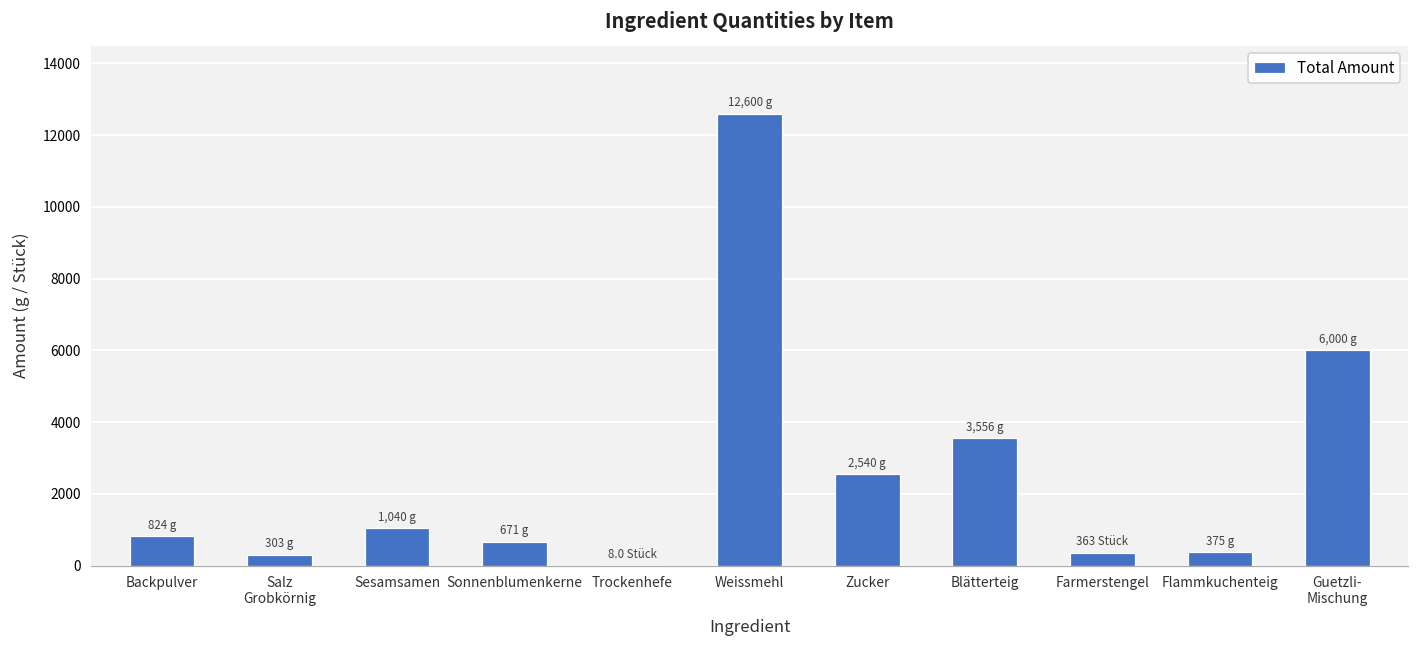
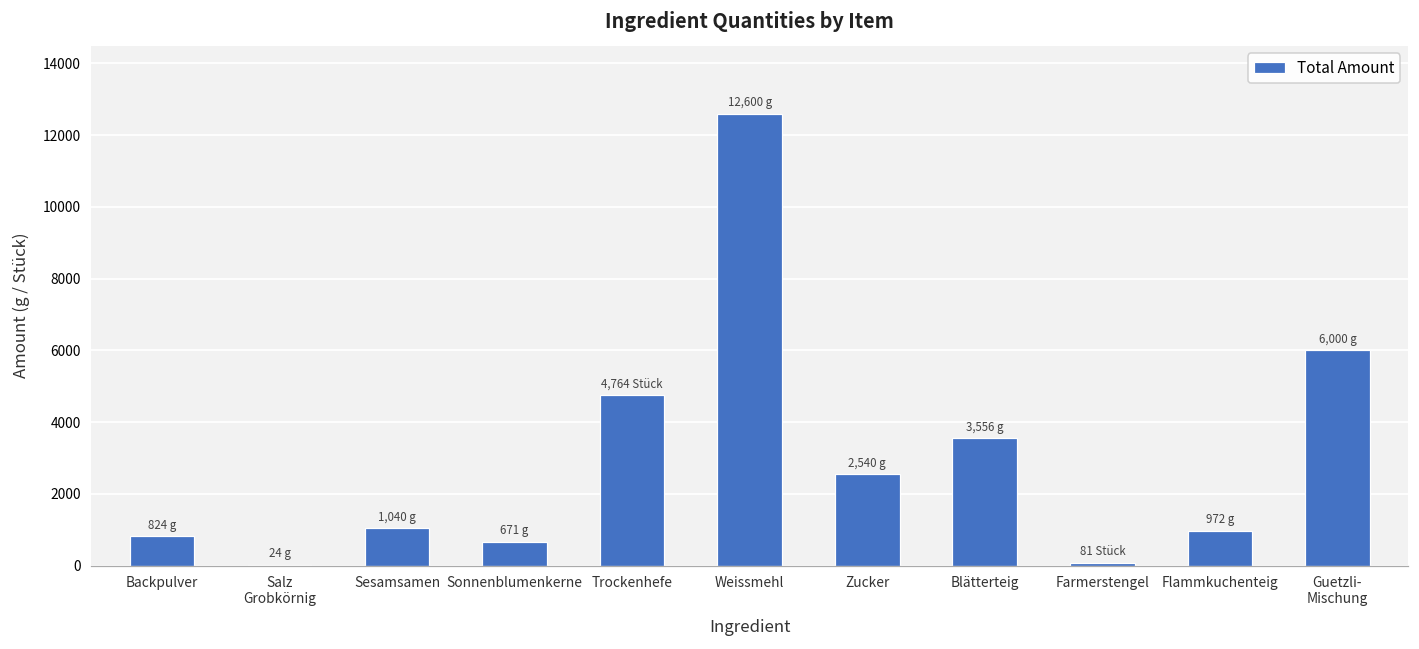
Salz Grobkörnig: 303 -> 24
Trockenhefe: 8.0 -> 4,764
Farmerstengel: 363 -> 81
Flammkuchenteig: 375 -> 972
